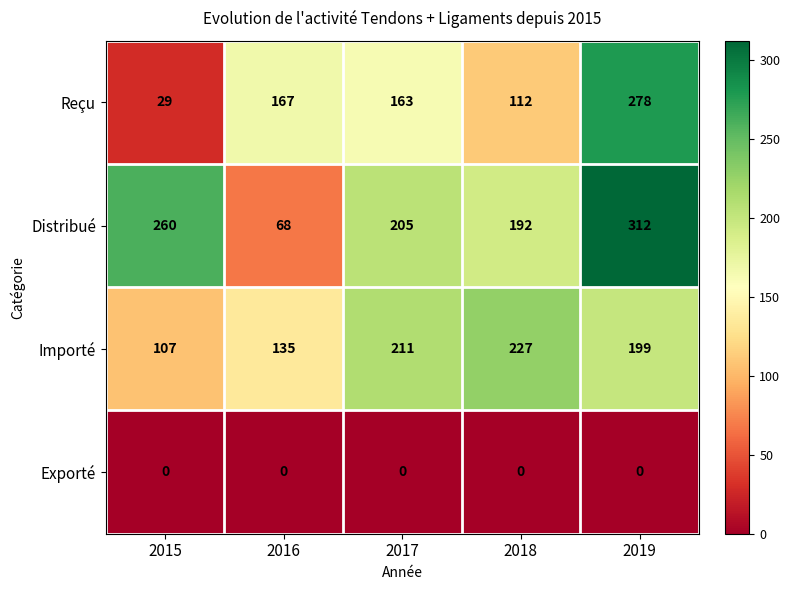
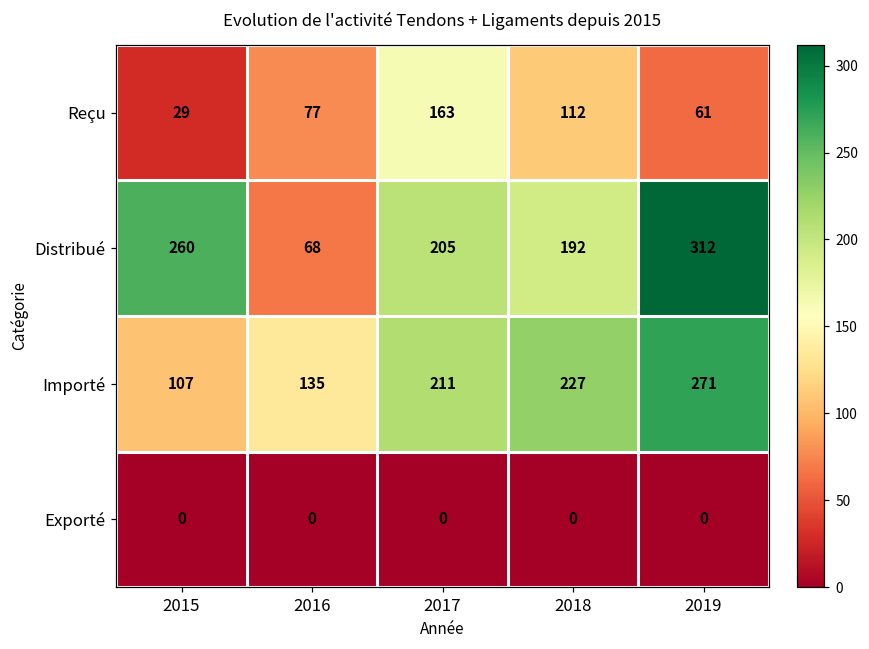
Reçu, 2016: 167 -> 77
Reçu, 2019: 278 -> 61
Importé, 2019: 199 -> 271
